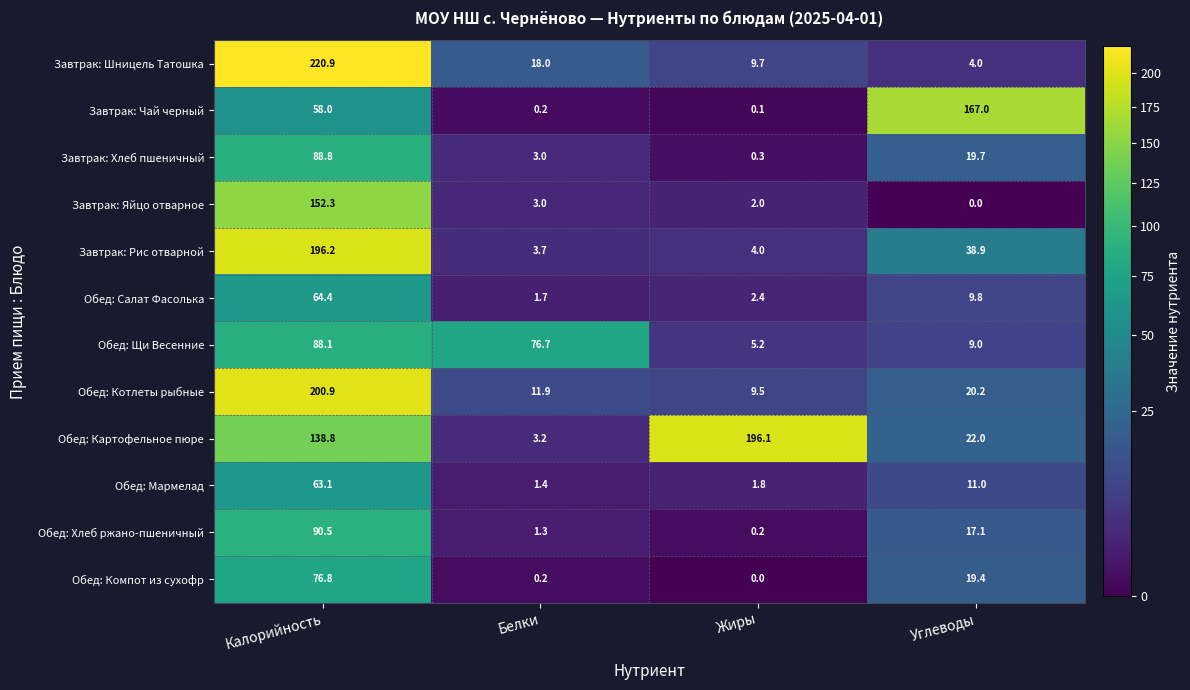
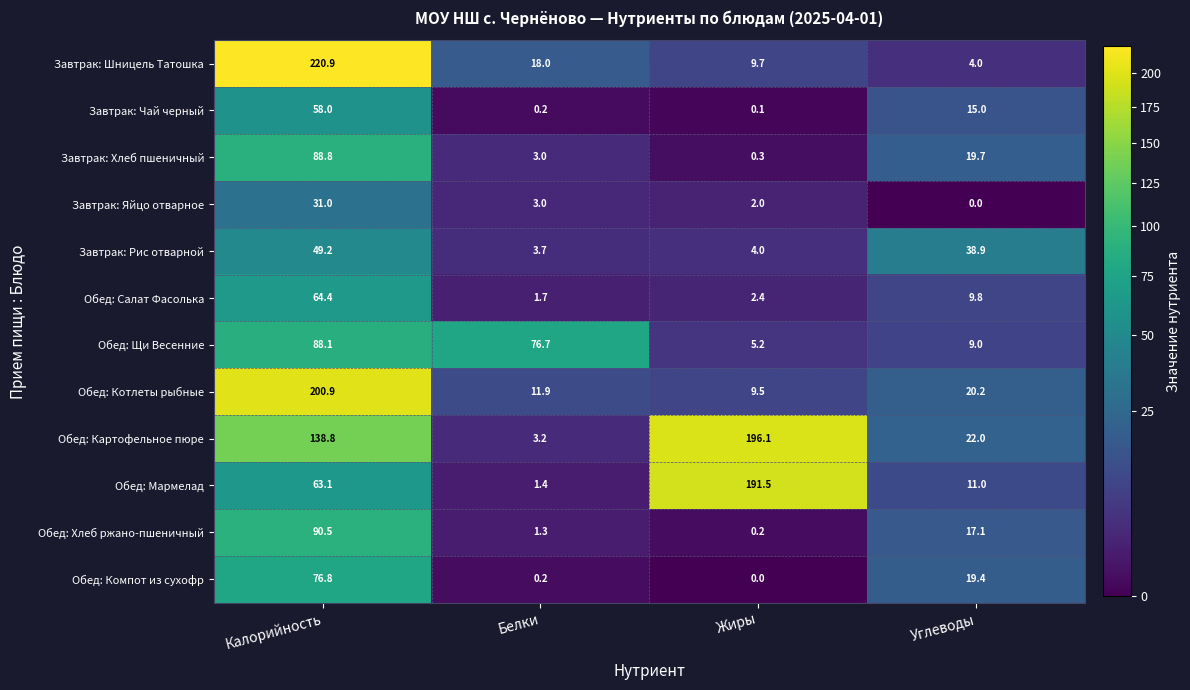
Завтрак: Чай черный, Углеводы: 167.0 -> 15.0
Завтрак: Яйцо отварное, Калорийность: 152.3 -> 31.0
Завтрак: Рис отварной, Калорийность: 196.2 -> 49.2
Обед: Мармелад, Жиры: 1.8 -> 191.5
